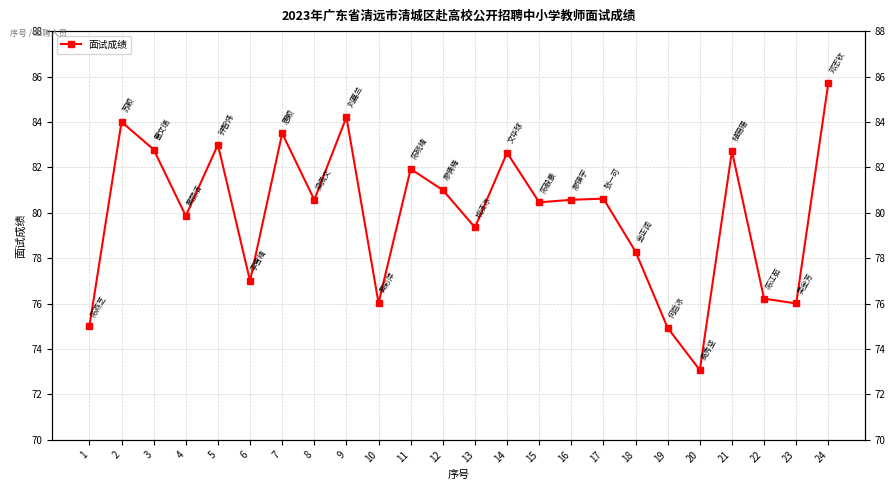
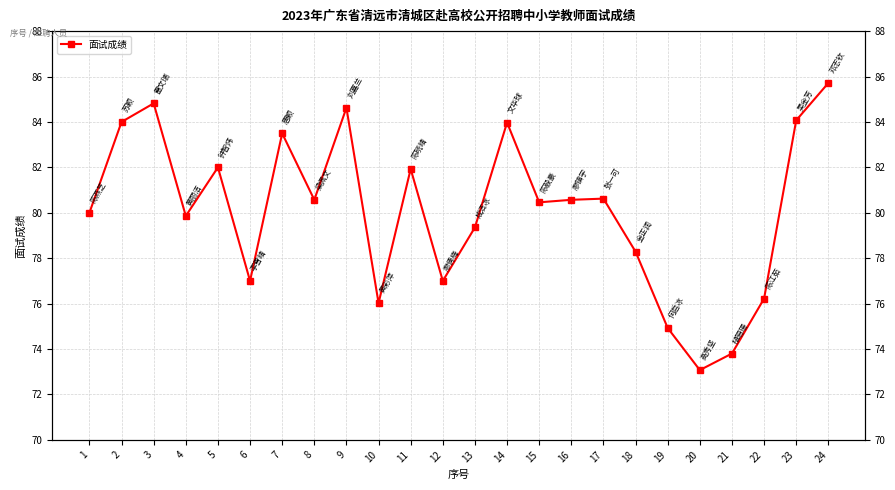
1: 75 -> 80
3: 82.8 -> 84.8
5: 83 -> 82
9: 84.2 -> 84.6
12: 81 -> 77
14: 82.6 -> 84.0
21: 82.7 -> 73.8
23: 76.0 -> 84.1
